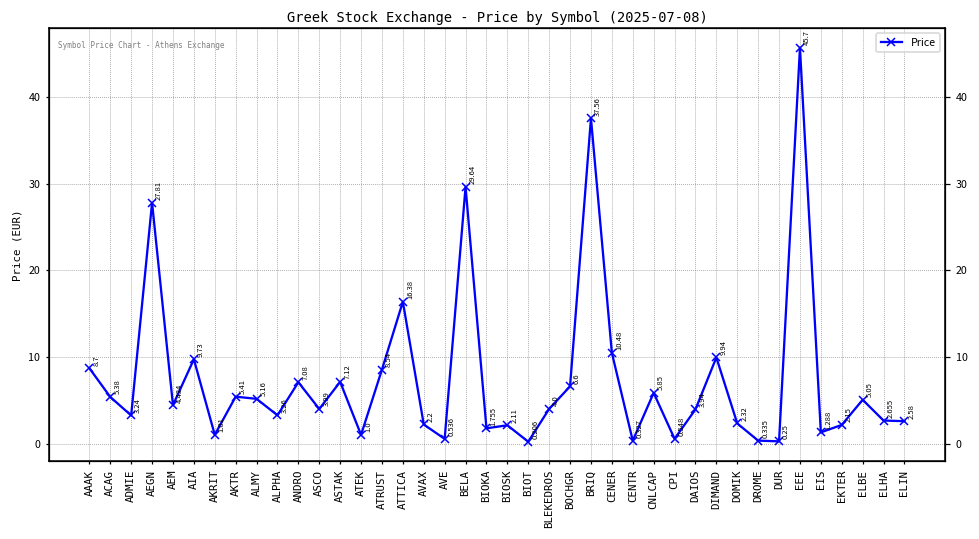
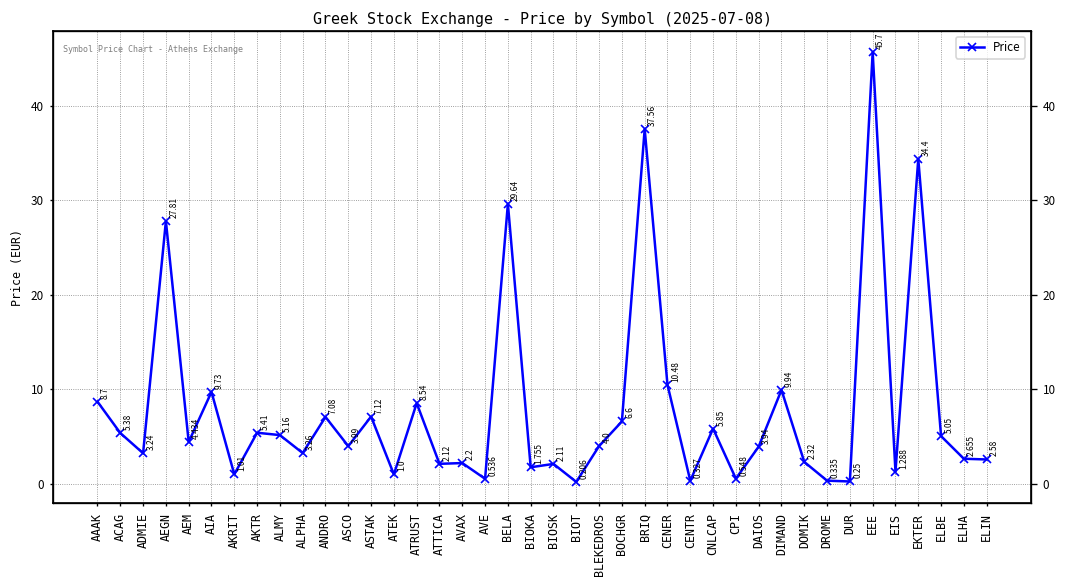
ATTICA: 16.38 -> 2.12
EKTER: 2.15 -> 34.4
